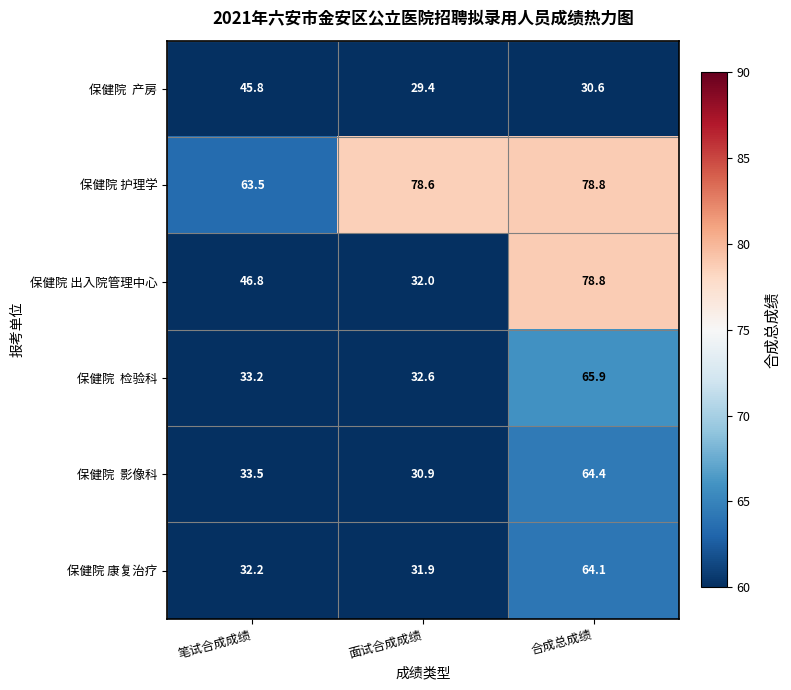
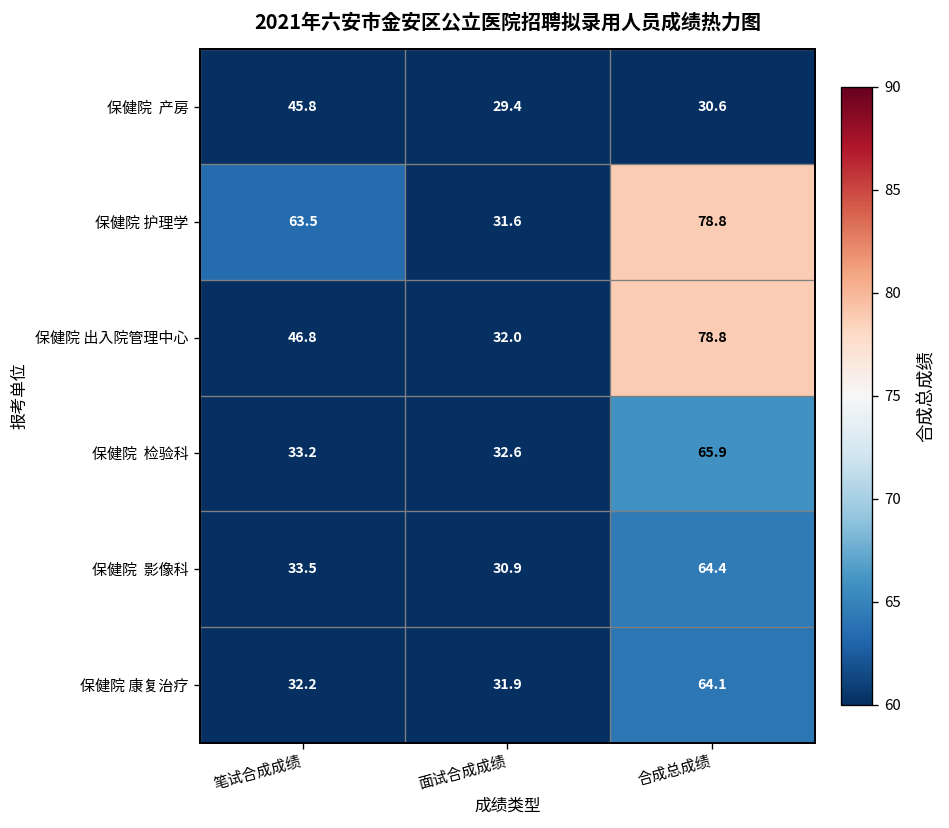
保健院 护理学, 面试合成成绩: 78.6 -> 31.6
